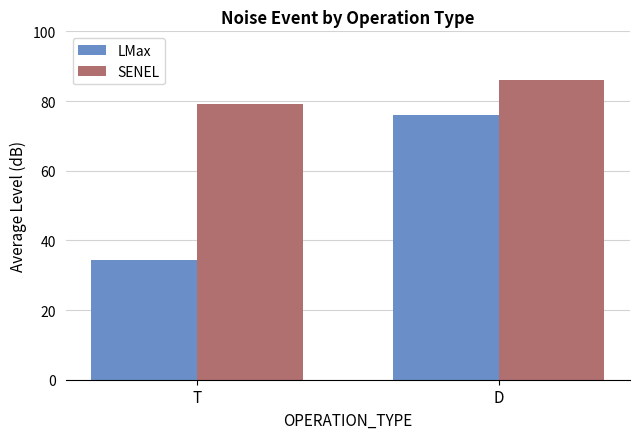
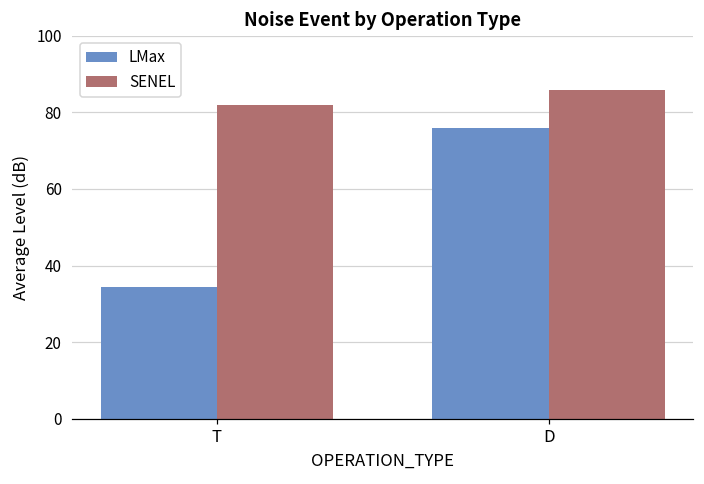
SENEL, T: 79 -> 82
